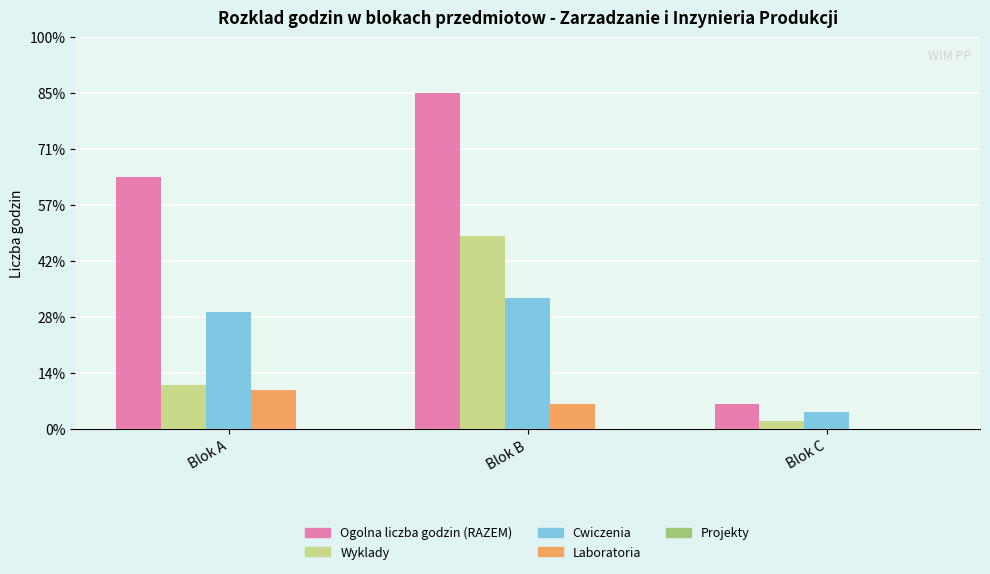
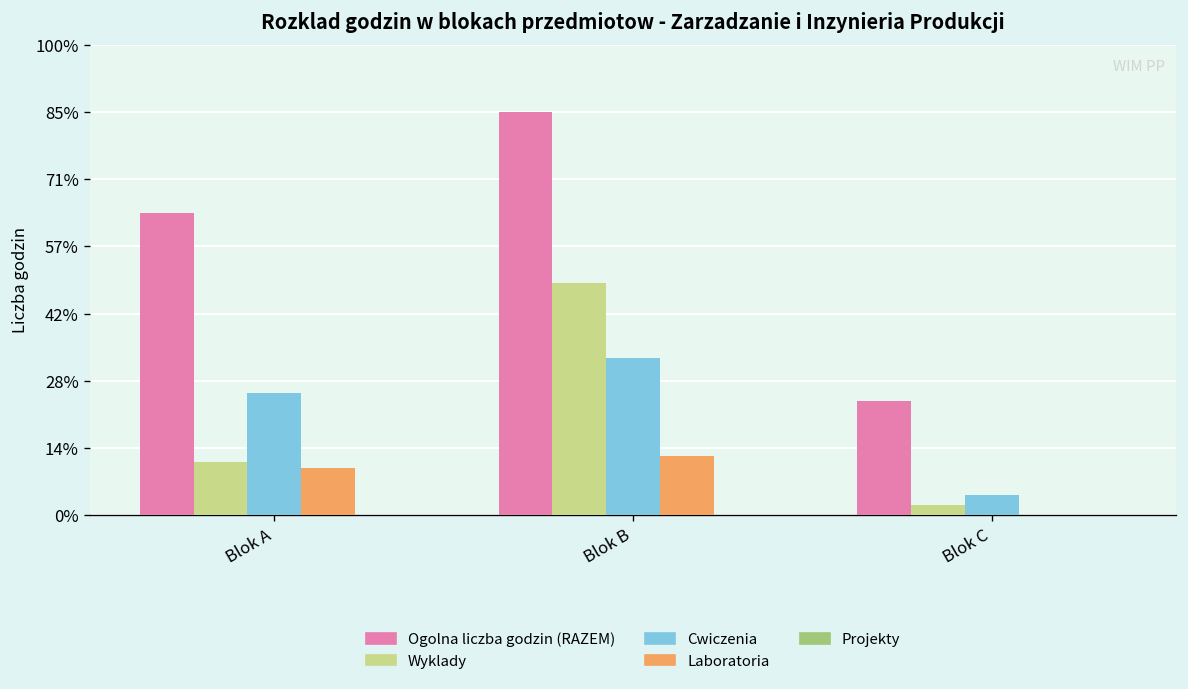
Cwiczenia, Blok A: 30% -> 26%
Laboratoria, Blok B: 6% -> 13%
Ogolna liczba godzin (RAZEM), Blok C: 6% -> 24%
